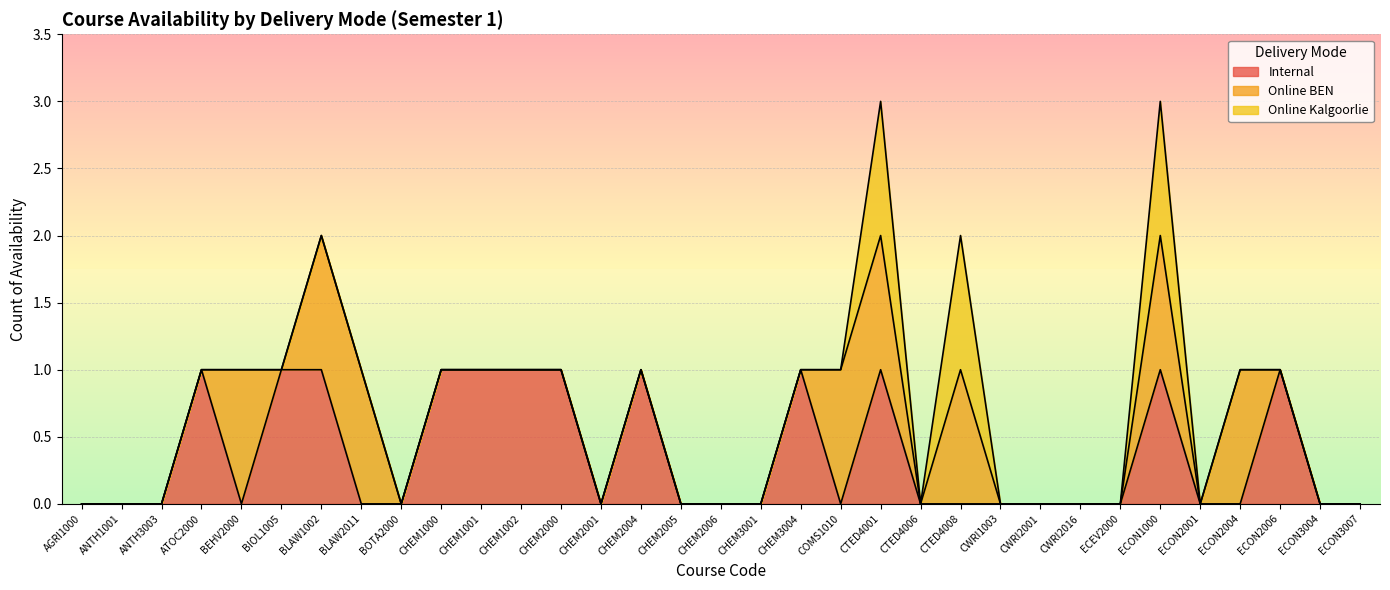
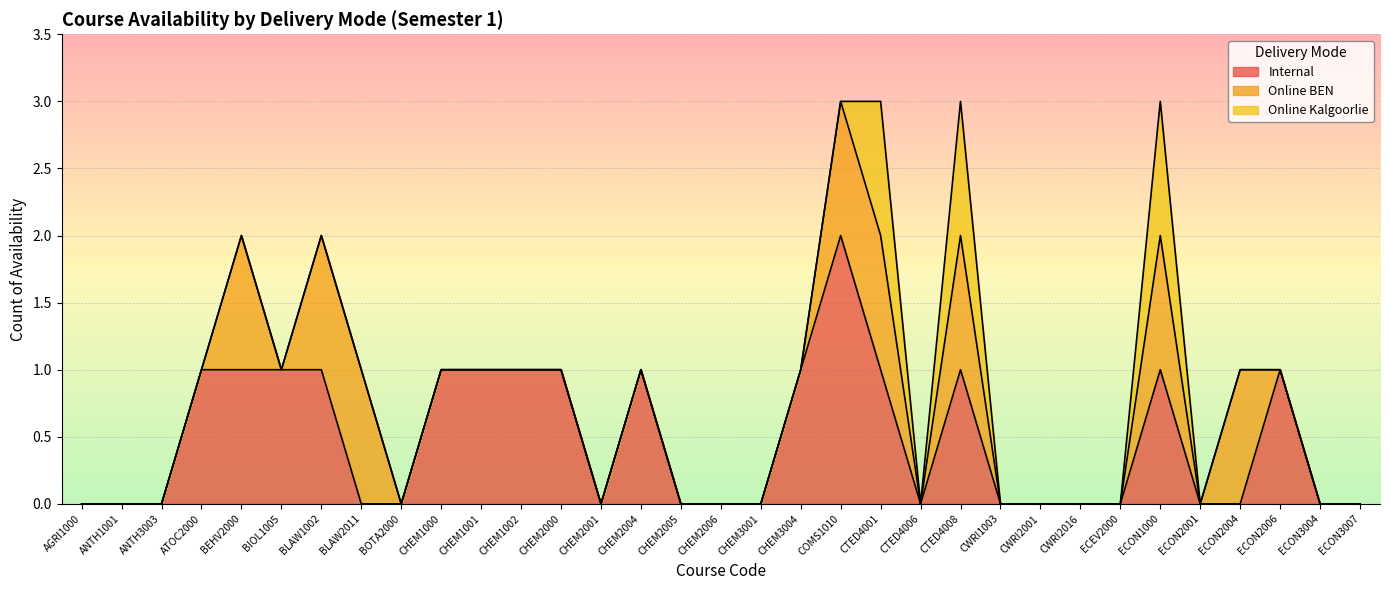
Internal, BEHV2000: 0 -> 1
Internal, COMS1010: 0 -> 2
Internal, CTED4008: 0 -> 1
